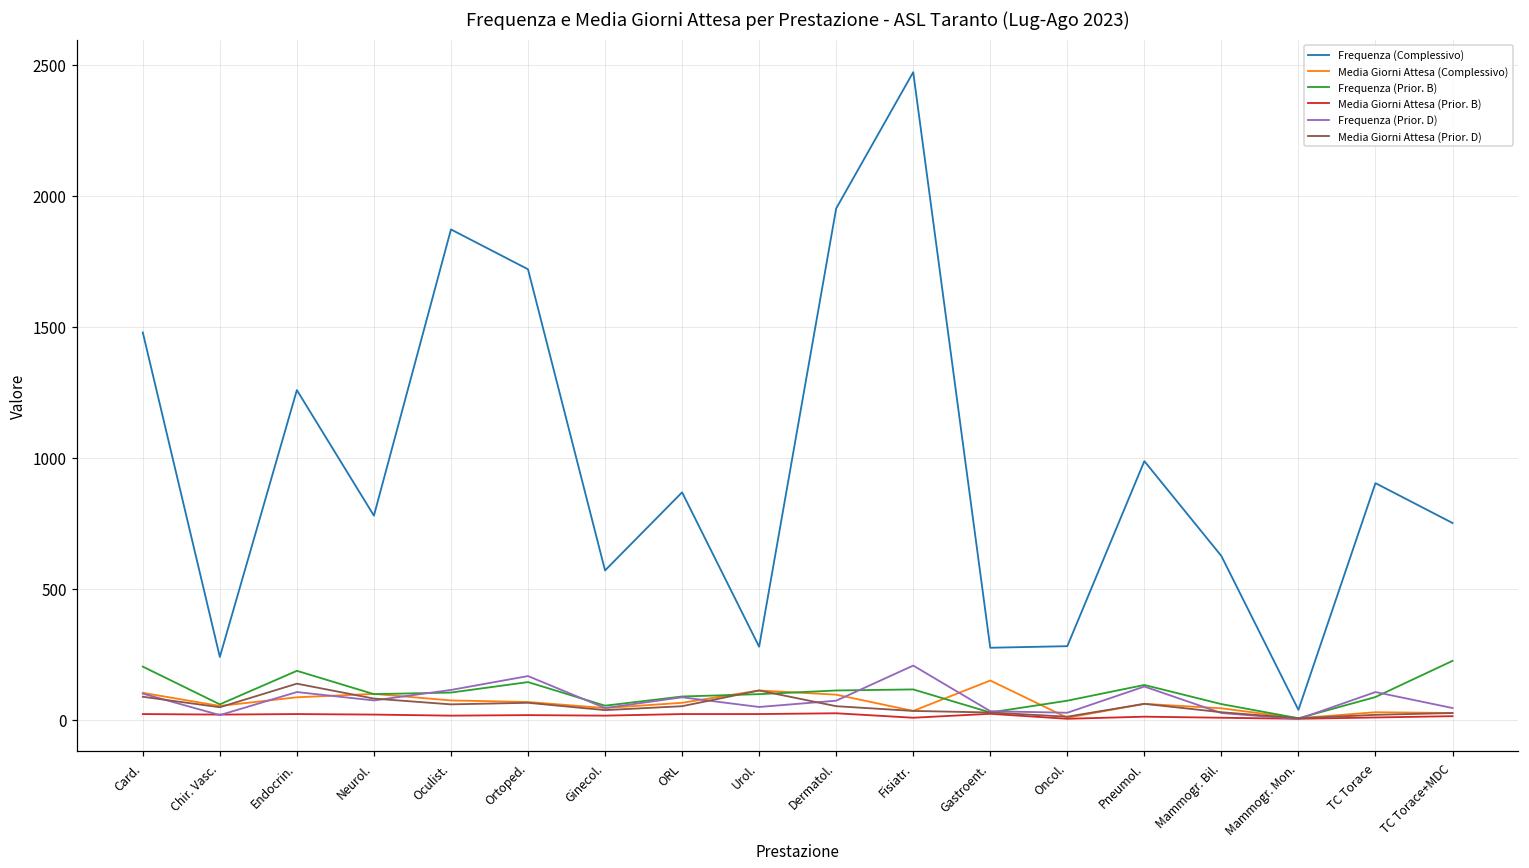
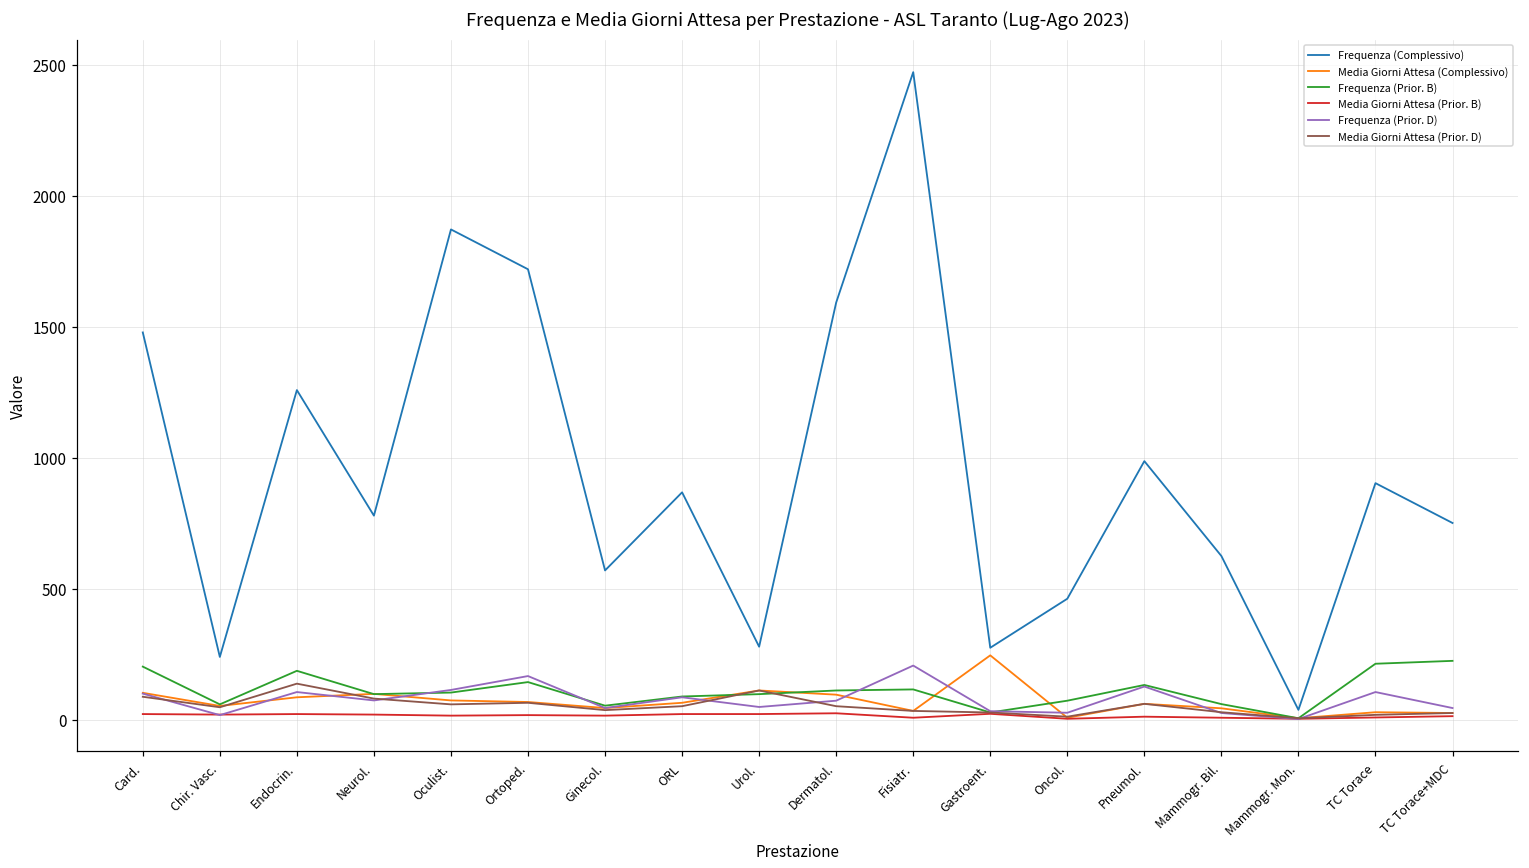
Frequenza (Complessivo), Dermatol.: 1950 -> 1590
Media Giorni Attesa (Complessivo), Gastroent.: 150 -> 250
Frequenza (Complessivo), Oncol.: 280 -> 460
Frequenza (Prior. B), TC Torace: 90 -> 210
